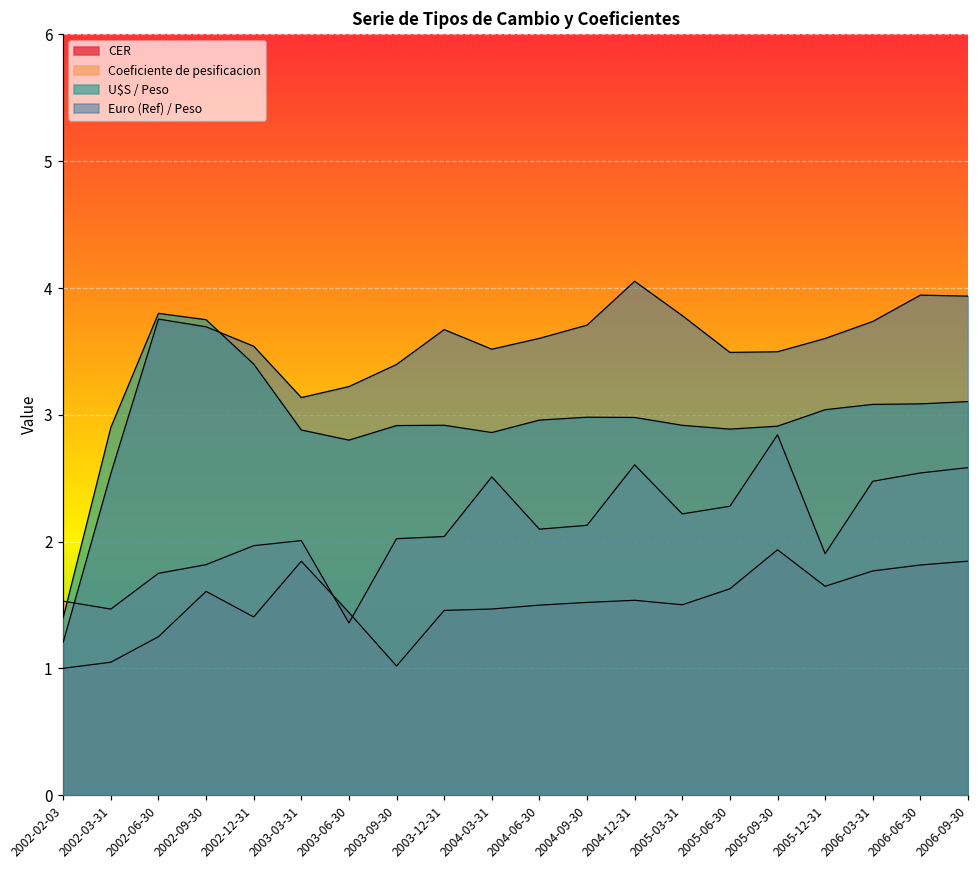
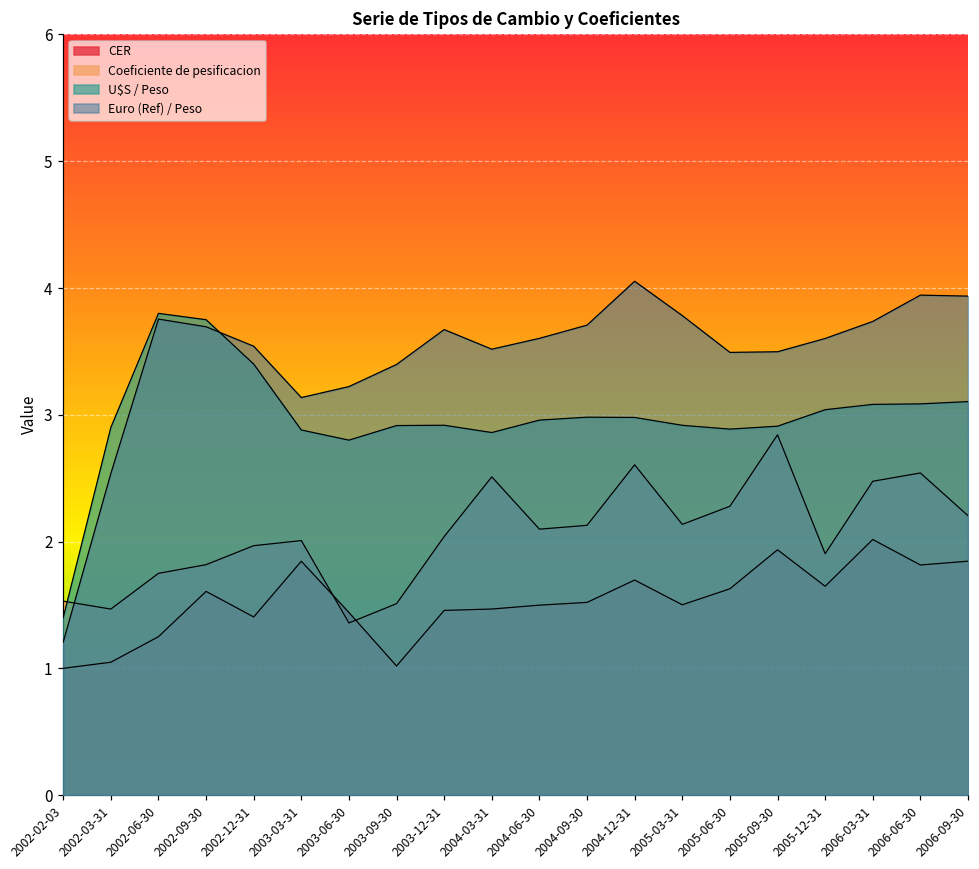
Coeficiente de pesificacion, 2003-09-30: 2.02 -> 1.51
CER, 2004-12-31: 1.54 -> 1.70
Coeficiente de pesificacion, 2005-03-31: 2.22 -> 2.14
CER, 2006-03-31: 1.77 -> 2.02
Coeficiente de pesificacion, 2006-09-30: 2.58 -> 2.20
